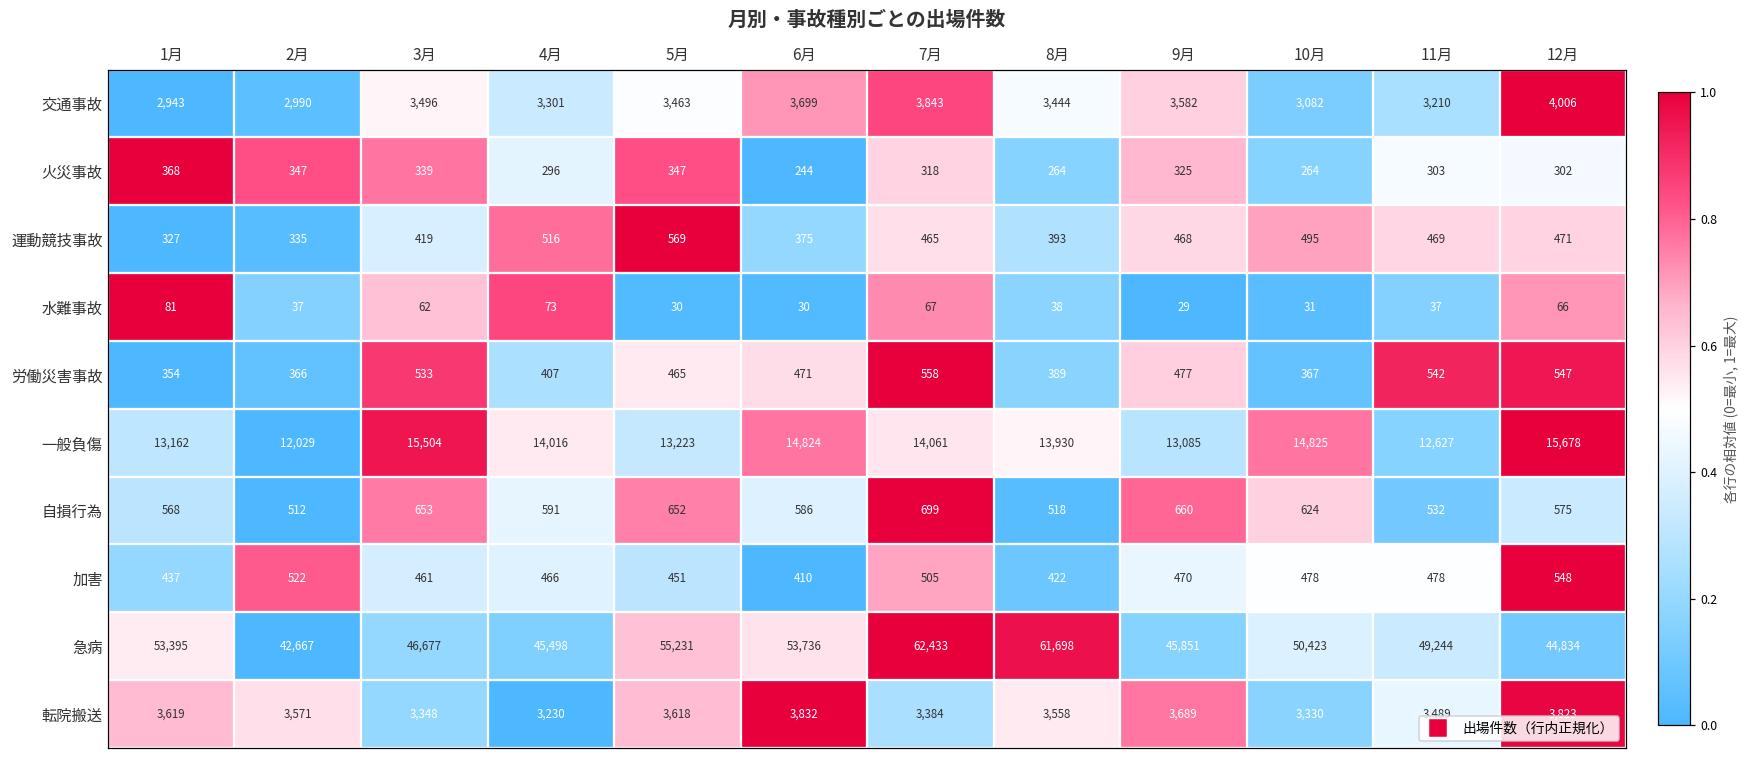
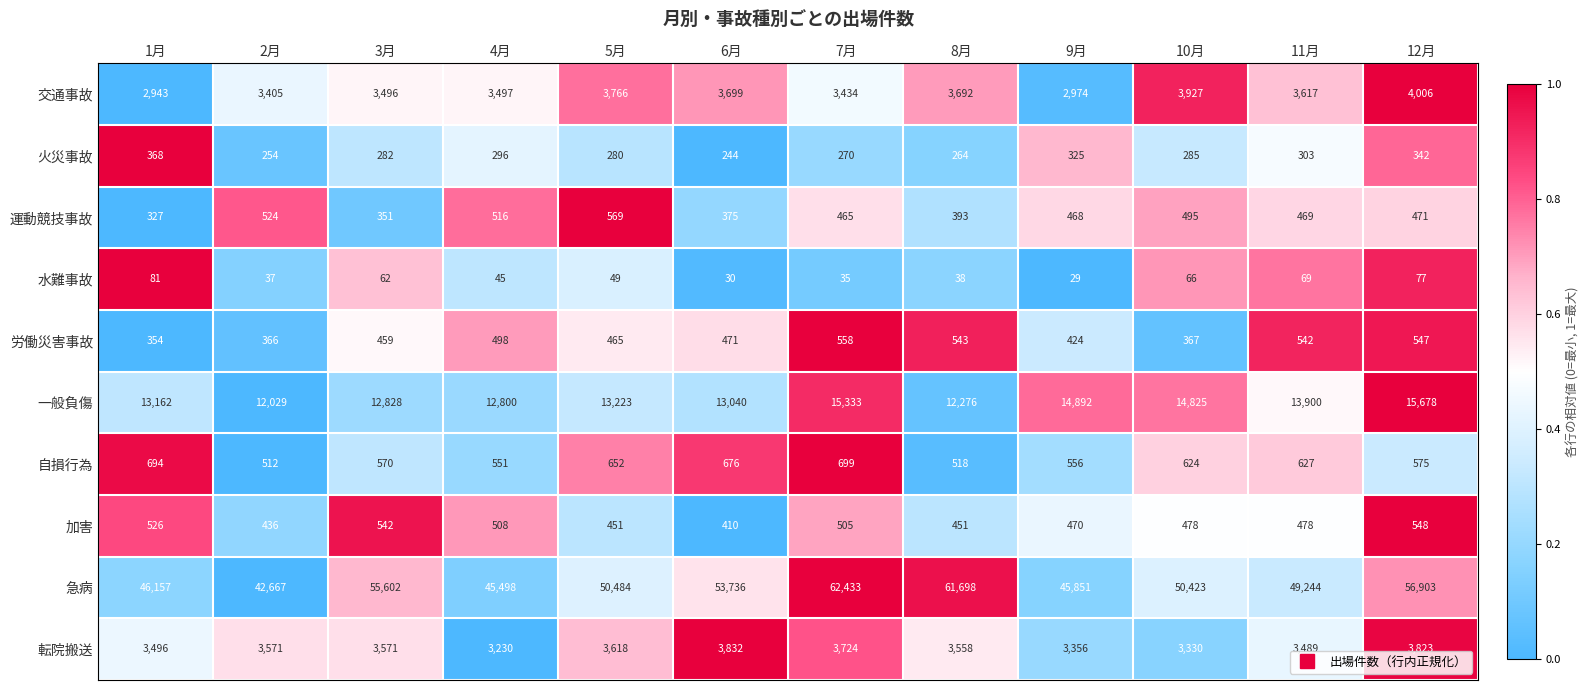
交通事故, 2月: 2,990 -> 3,405
交通事故, 4月: 3,301 -> 3,497
交通事故, 5月: 3,463 -> 3,766
交通事故, 7月: 3,843 -> 3,434
交通事故, 8月: 3,444 -> 3,692
交通事故, 9月: 3,582 -> 2,974
交通事故, 10月: 3,082 -> 3,927
交通事故, 11月: 3,210 -> 3,617
火災事故, 2月: 347 -> 254
火災事故, 3月: 339 -> 282
火災事故, 5月: 347 -> 280
火災事故, 7月: 318 -> 270
火災事故, 10月: 264 -> 285
火災事故, 12月: 302 -> 342
運動競技事故, 2月: 335 -> 524
運動競技事故, 3月: 419 -> 351
水難事故, 4月: 73 -> 45
水難事故, 5月: 30 -> 49
水難事故, 7月: 67 -> 35
水難事故, 10月: 31 -> 66
水難事故, 11月: 37 -> 69
水難事故, 12月: 66 -> 77
労働災害事故, 3月: 533 -> 459
労働災害事故, 4月: 407 -> 498
労働災害事故, 8月: 389 -> 543
労働災害事故, 9月: 477 -> 424
一般負傷, 3月: 15,504 -> 12,828
一般負傷, 4月: 14,016 -> 12,800
一般負傷, 6月: 14,824 -> 13,040
一般負傷, 7月: 14,061 -> 15,333
一般負傷, 8月: 13,930 -> 12,276
一般負傷, 9月: 13,085 -> 14,892
一般負傷, 11月: 12,627 -> 13,900
自損行為, 1月: 568 -> 694
自損行為, 3月: 653 -> 570
自損行為, 4月: 591 -> 551
自損行為, 6月: 586 -> 676
自損行為, 9月: 660 -> 556
自損行為, 11月: 532 -> 627
加害, 1月: 437 -> 526
加害, 2月: 522 -> 436
加害, 3月: 461 -> 542
加害, 4月: 466 -> 508
加害, 8月: 422 -> 451
急病, 1月: 53,395 -> 46,157
急病, 3月: 46,677 -> 55,602
急病, 5月: 55,231 -> 50,484
急病, 12月: 44,834 -> 56,903
転院搬送, 1月: 3,619 -> 3,496
転院搬送, 3月: 3,348 -> 3,571
転院搬送, 7月: 3,384 -> 3,724
転院搬送, 9月: 3,689 -> 3,356
